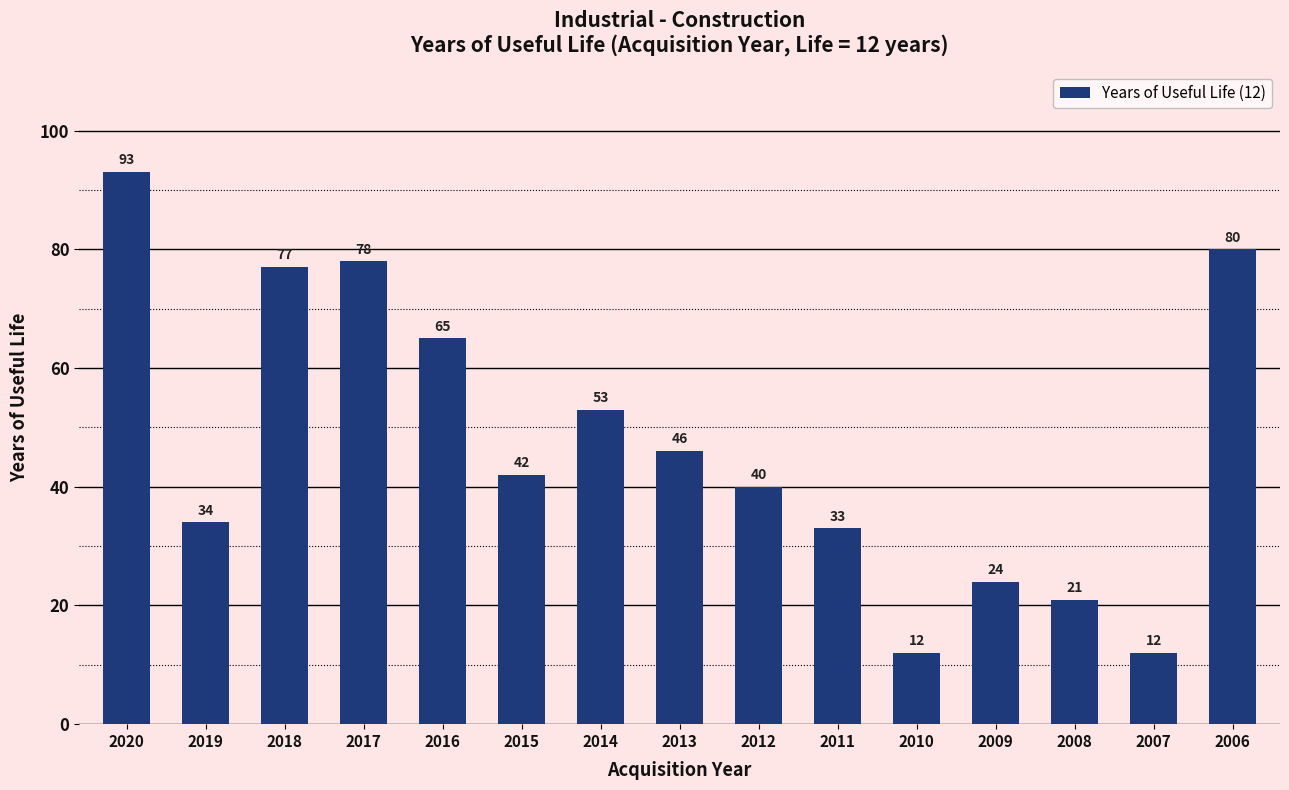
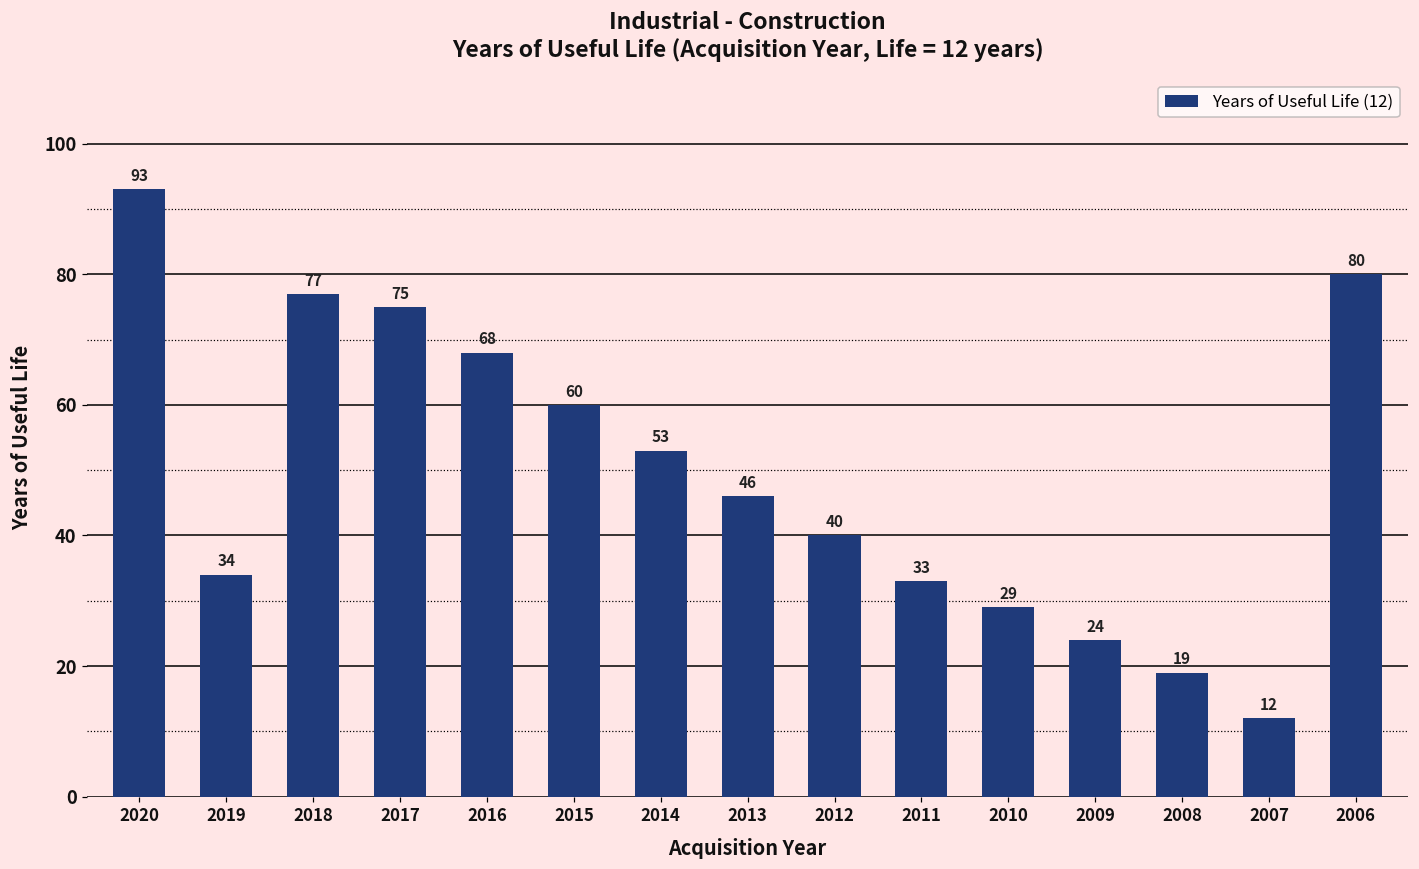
2017: 78 -> 75
2016: 65 -> 68
2015: 42 -> 60
2010: 12 -> 29
2008: 21 -> 19
